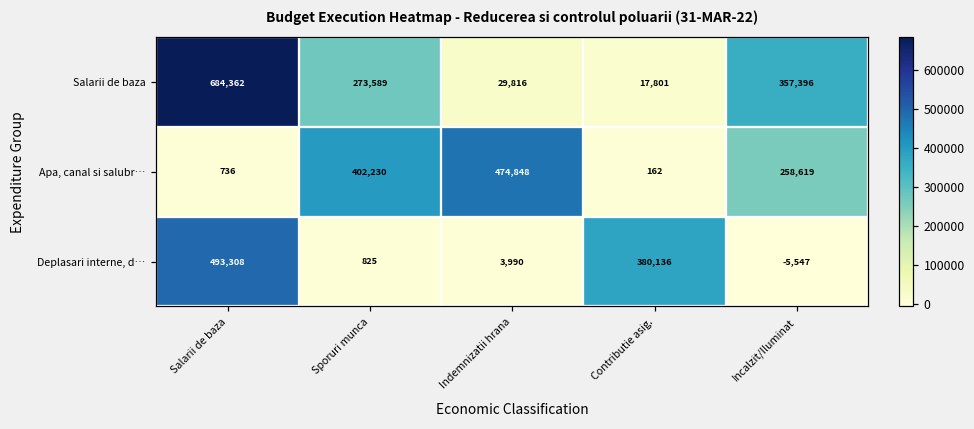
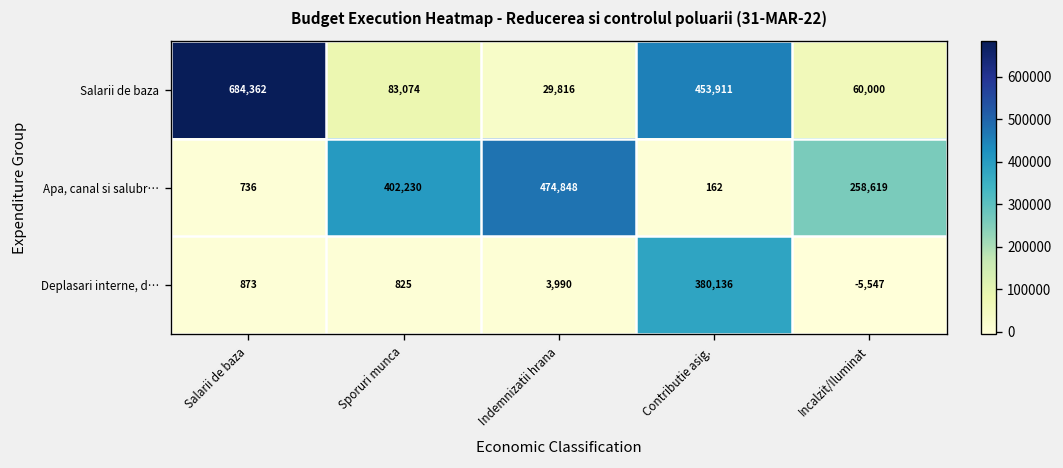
Salarii de baza, Sporuri munca: 273,589 -> 83,074
Salarii de baza, Contributie asig.: 17,801 -> 453,911
Salarii de baza, Incalzit/Iluminat: 357,396 -> 60,000
Deplasari interne, d…, Salarii de baza: 493,308 -> 873
